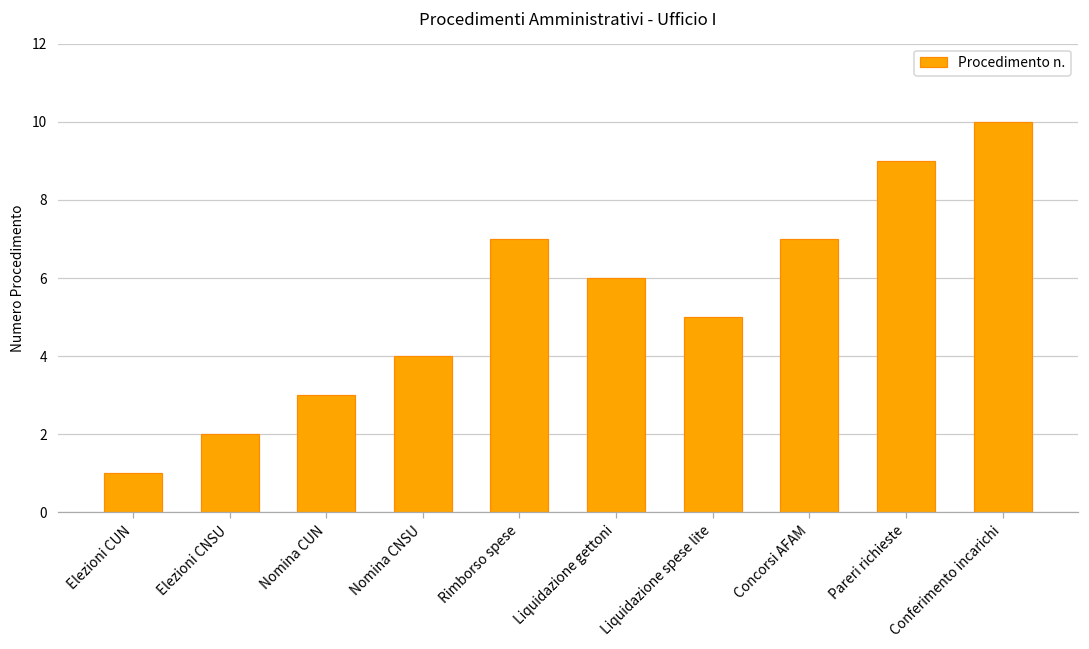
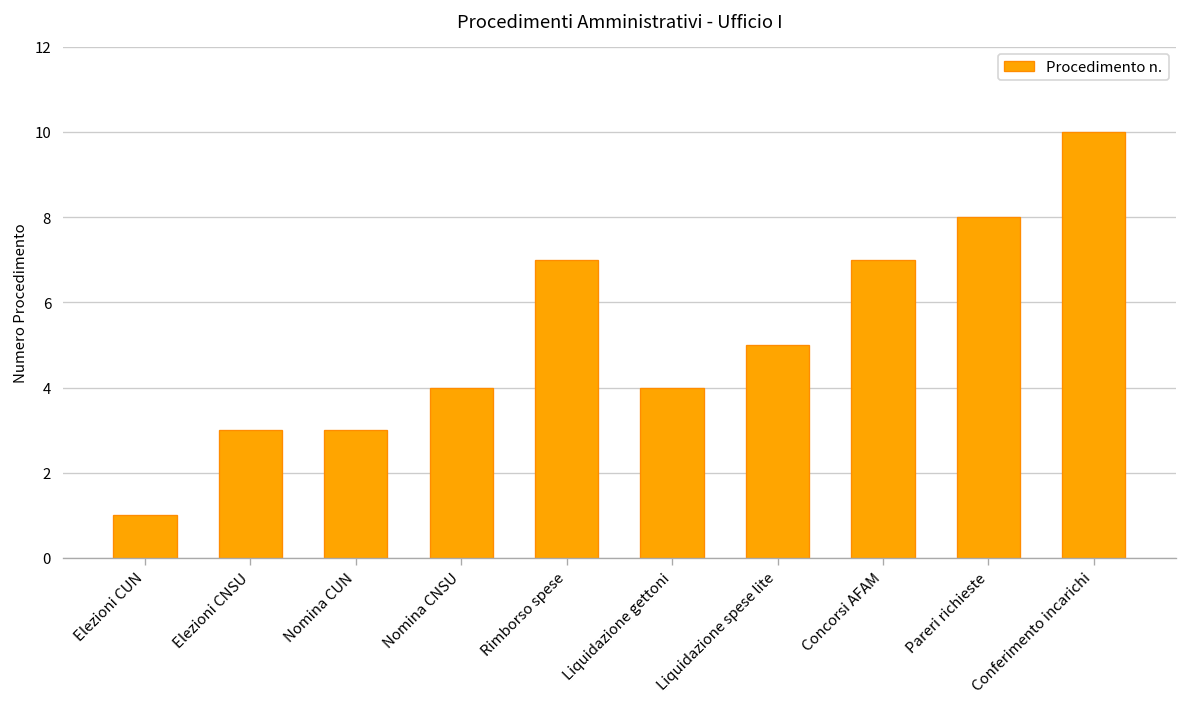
Elezioni CNSU: 2 -> 3
Liquidazione gettoni: 6 -> 4
Pareri richieste: 9 -> 8
